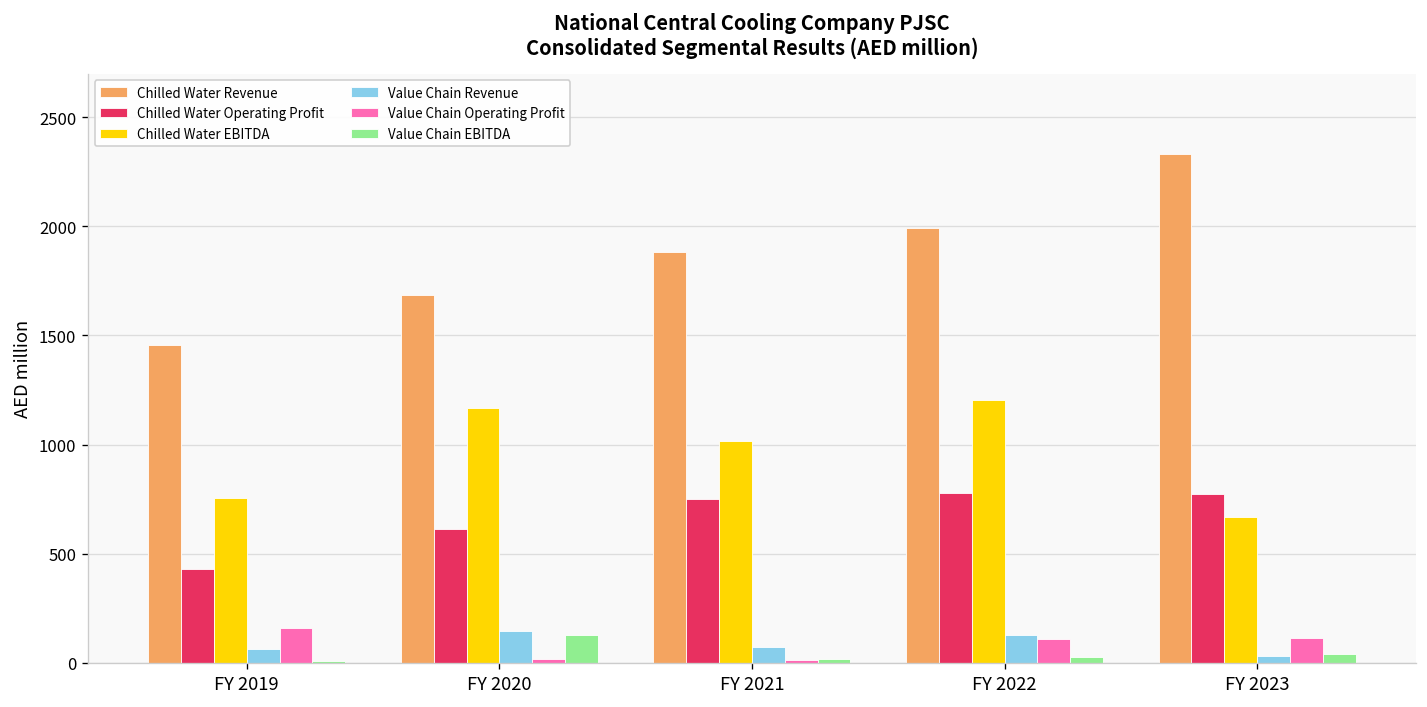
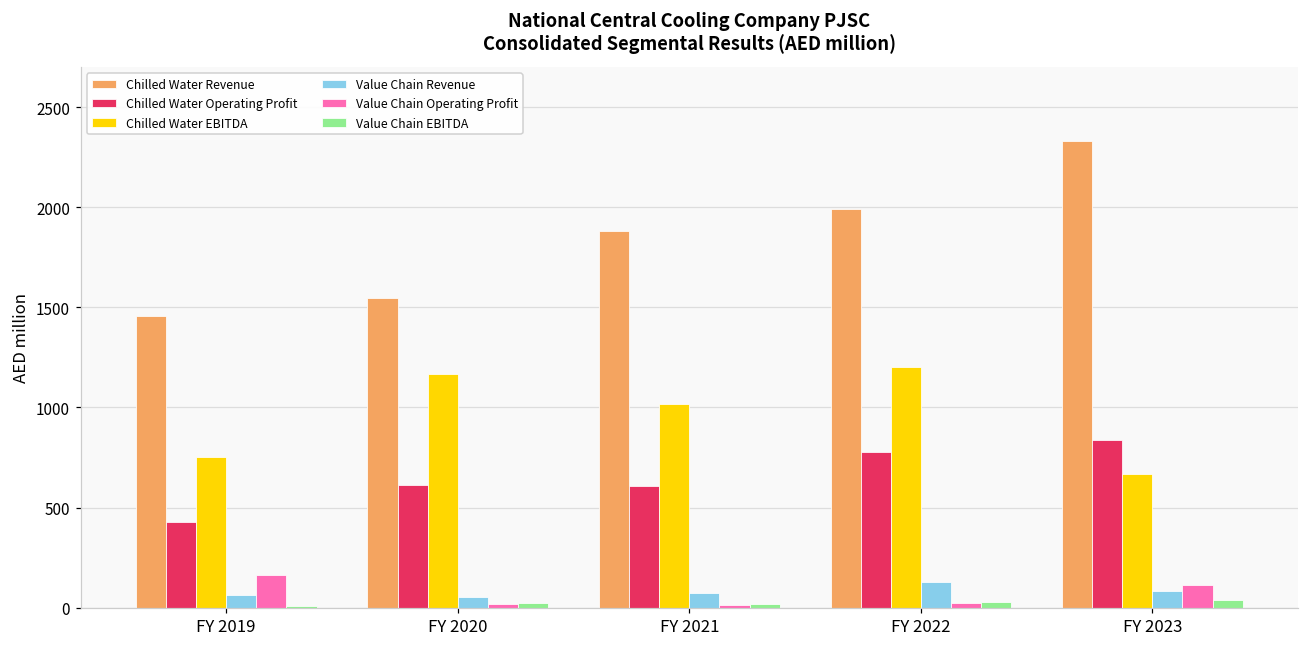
Chilled Water Revenue, FY 2020: 1690 -> 1550
Value Chain Revenue, FY 2020: 150 -> 50
Value Chain EBITDA, FY 2020: 130 -> 20
Chilled Water Operating Profit, FY 2021: 750 -> 610
Value Chain Operating Profit, FY 2022: 110 -> 20
Chilled Water Operating Profit, FY 2023: 770 -> 840
Value Chain Revenue, FY 2023: 30 -> 80
